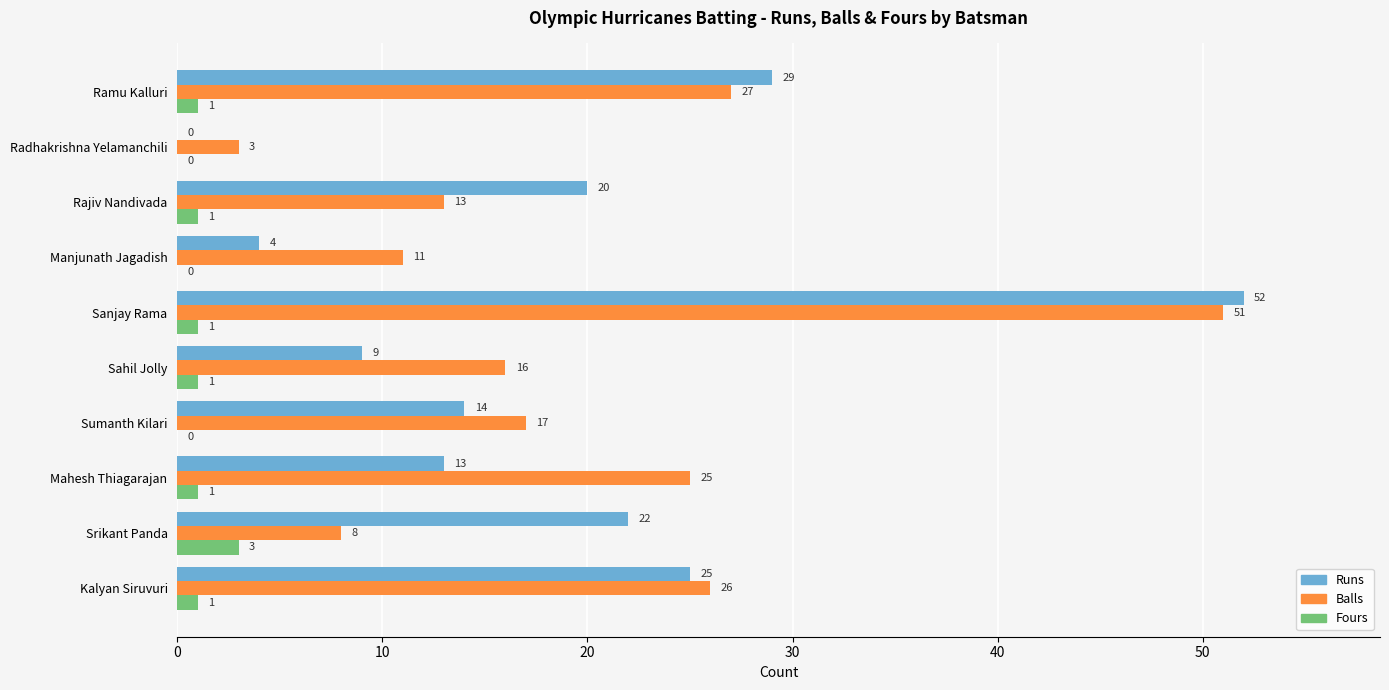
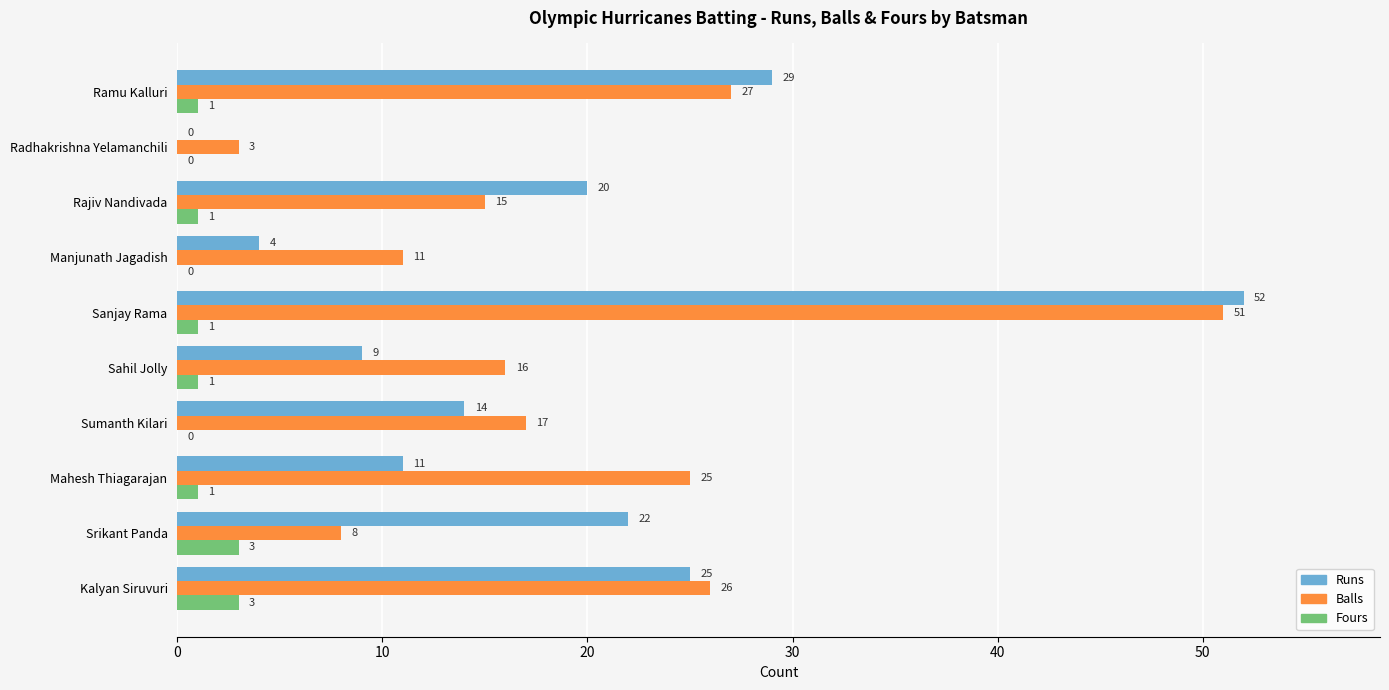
Balls, Rajiv Nandivada: 13 -> 15
Runs, Mahesh Thiagarajan: 13 -> 11
Fours, Kalyan Siruvuri: 1 -> 3
